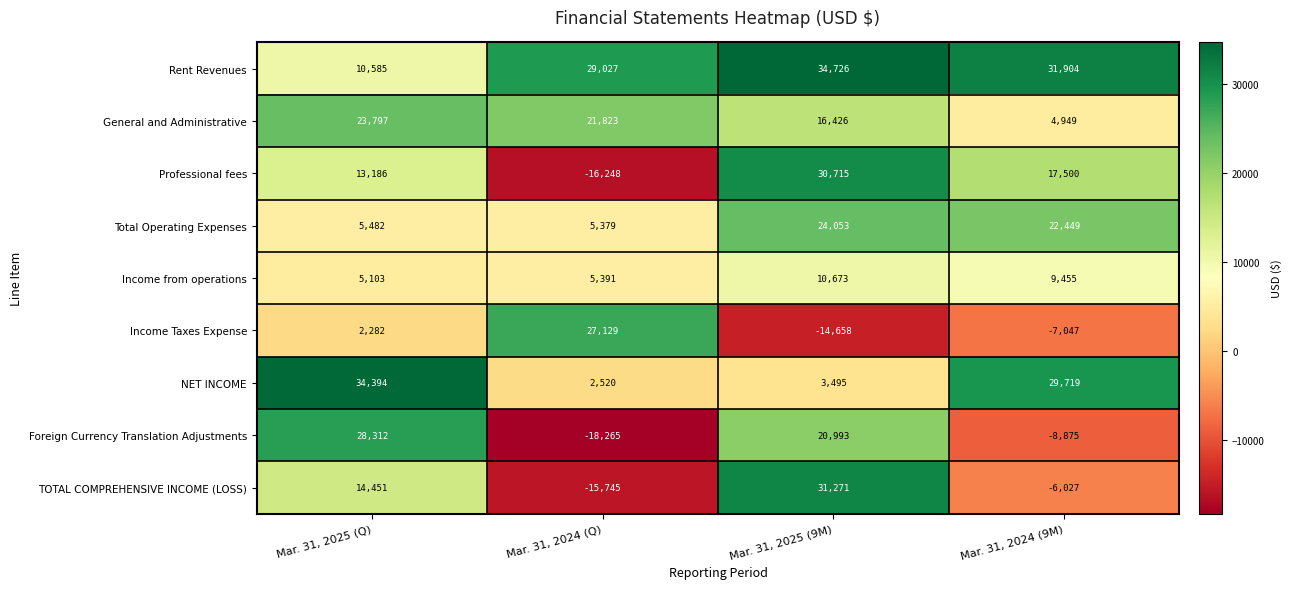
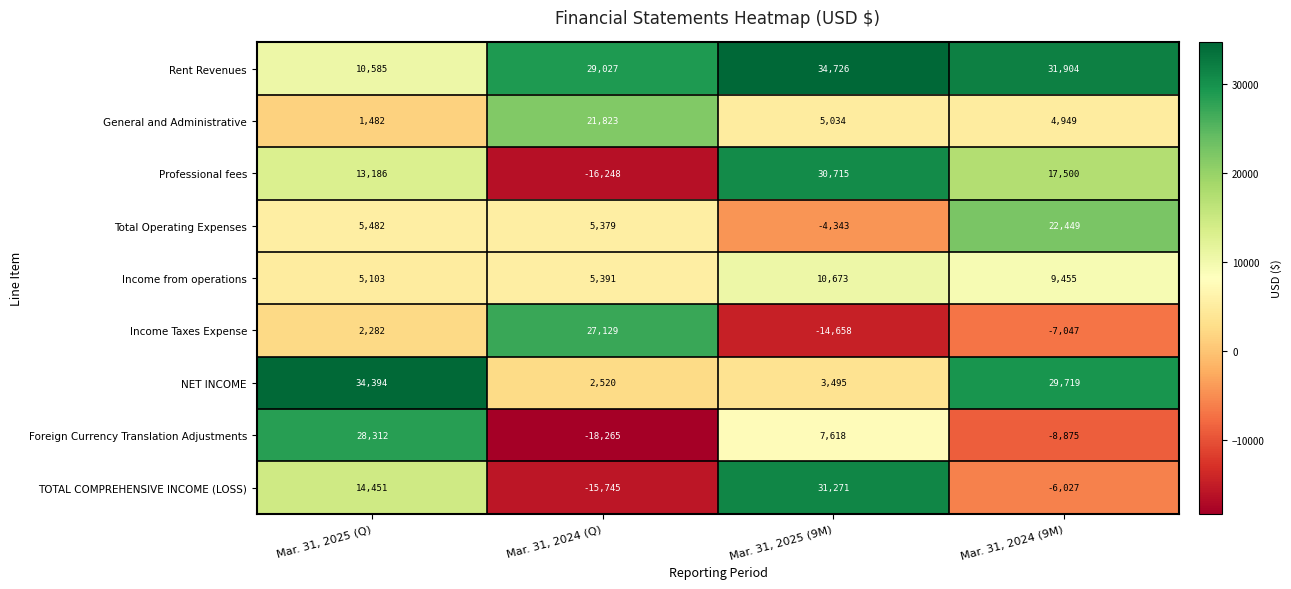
General and Administrative, Mar. 31, 2025 (Q): 23,797 -> 1,482
General and Administrative, Mar. 31, 2025 (9M): 16,426 -> 5,034
Total Operating Expenses, Mar. 31, 2025 (9M): 24,053 -> -4,343
Foreign Currency Translation Adjustments, Mar. 31, 2025 (9M): 20,993 -> 7,618
